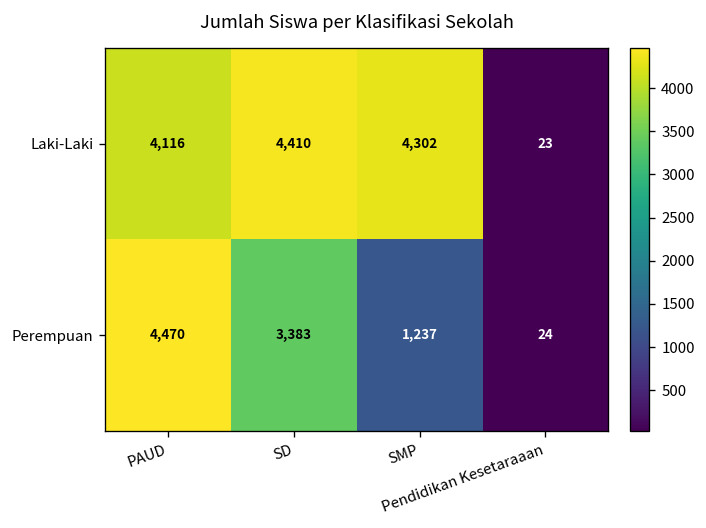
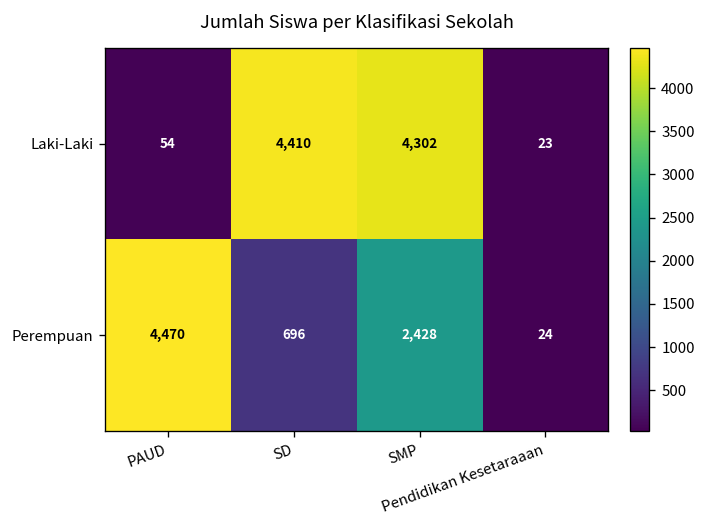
Laki-Laki, PAUD: 4,116 -> 54
Perempuan, SD: 3,383 -> 696
Perempuan, SMP: 1,237 -> 2,428
